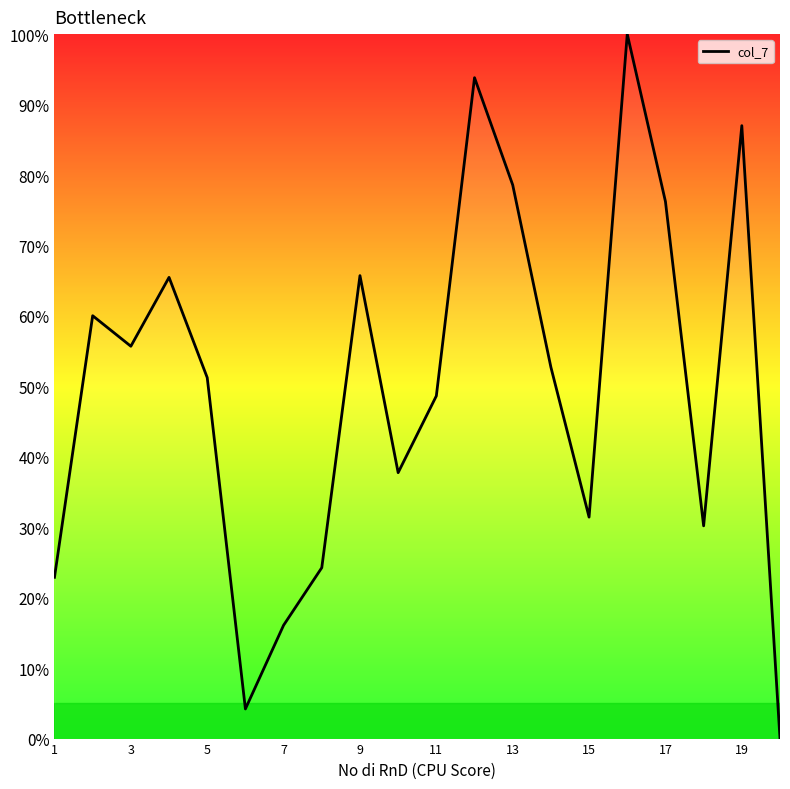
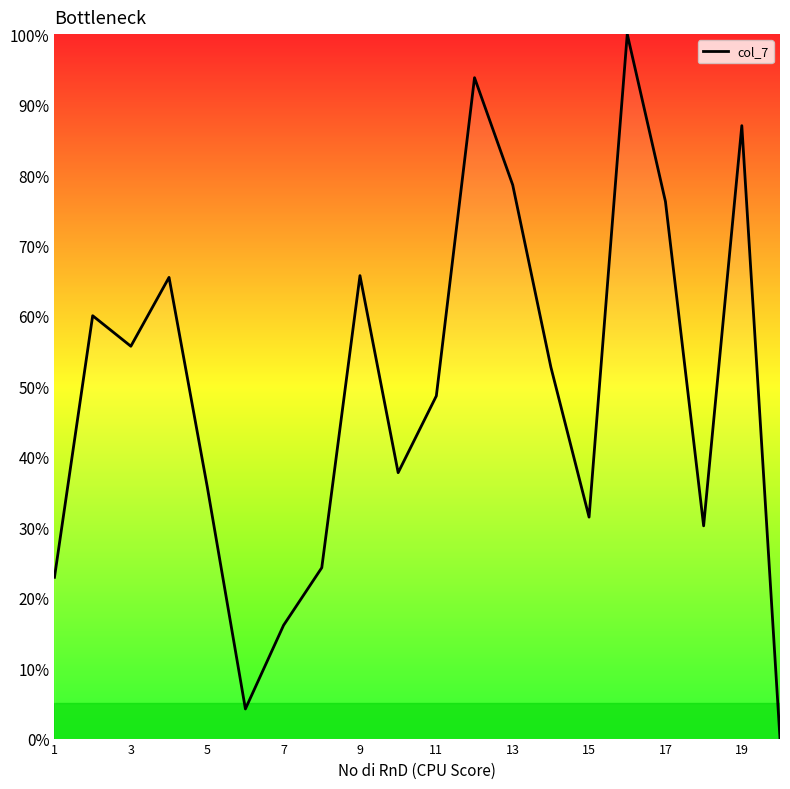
5: 51% -> 36%
